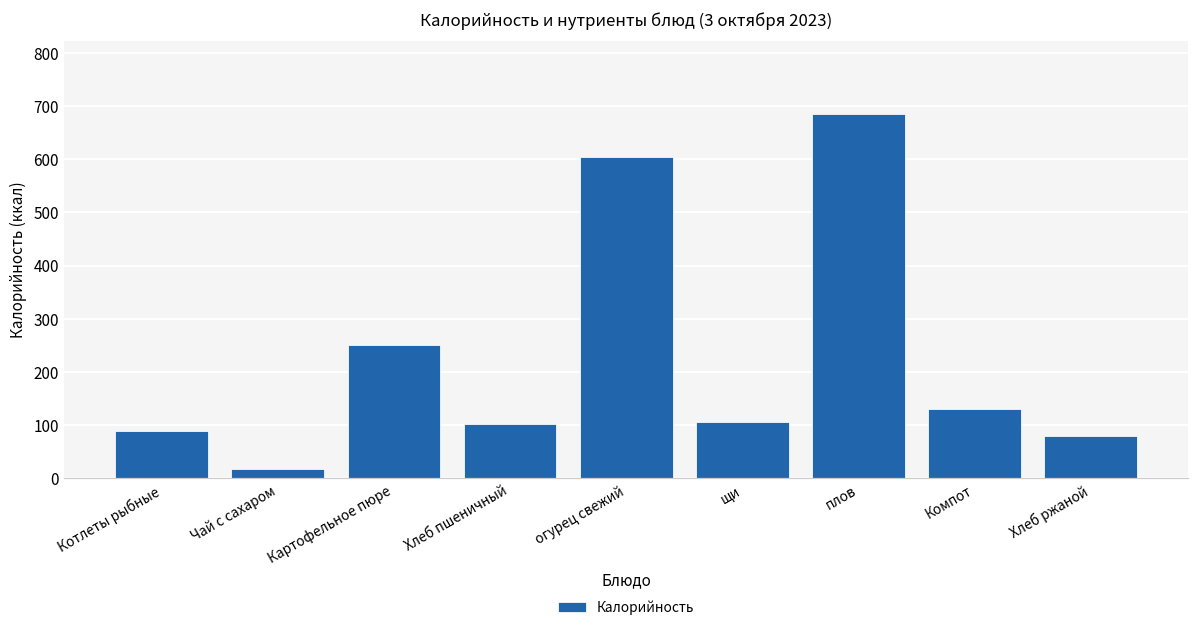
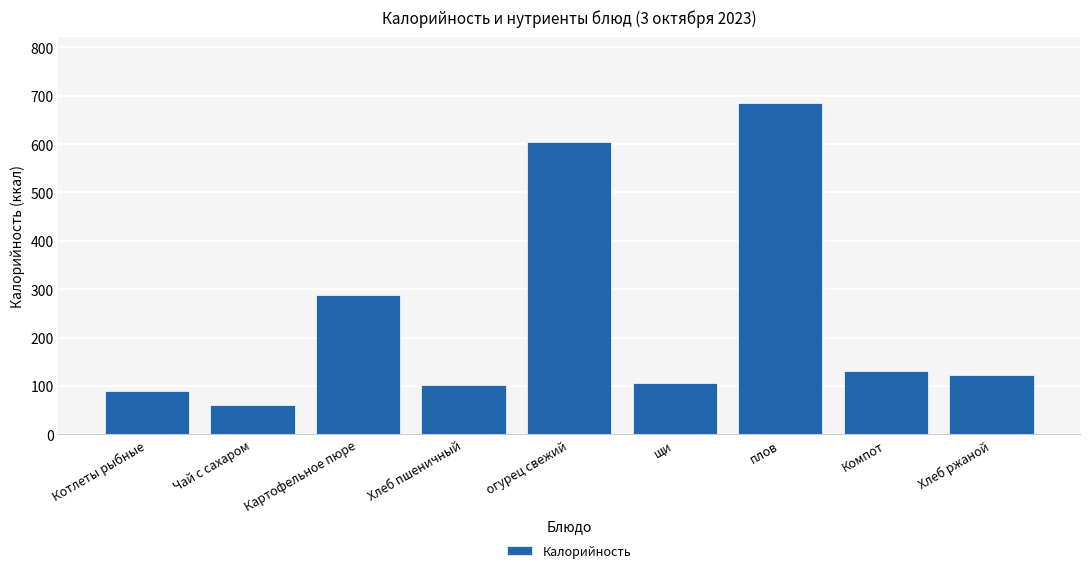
Чай с сахаром: 20 -> 60
Картофельное пюре: 250 -> 290
Хлеб ржаной: 80 -> 120
